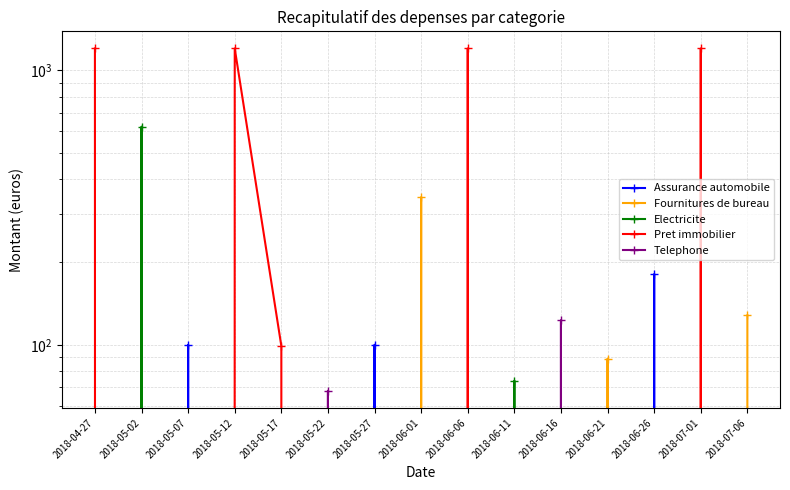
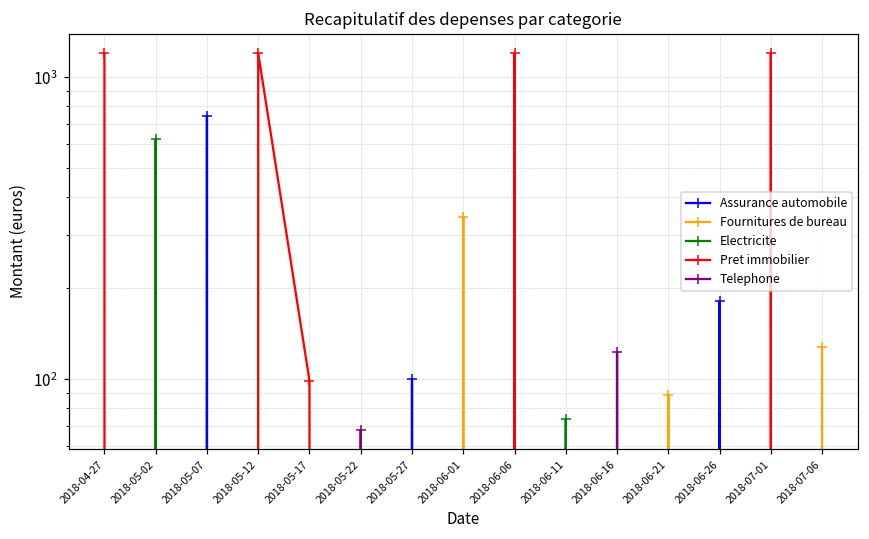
Assurance automobile, 2018-05-07: 100 -> 750
